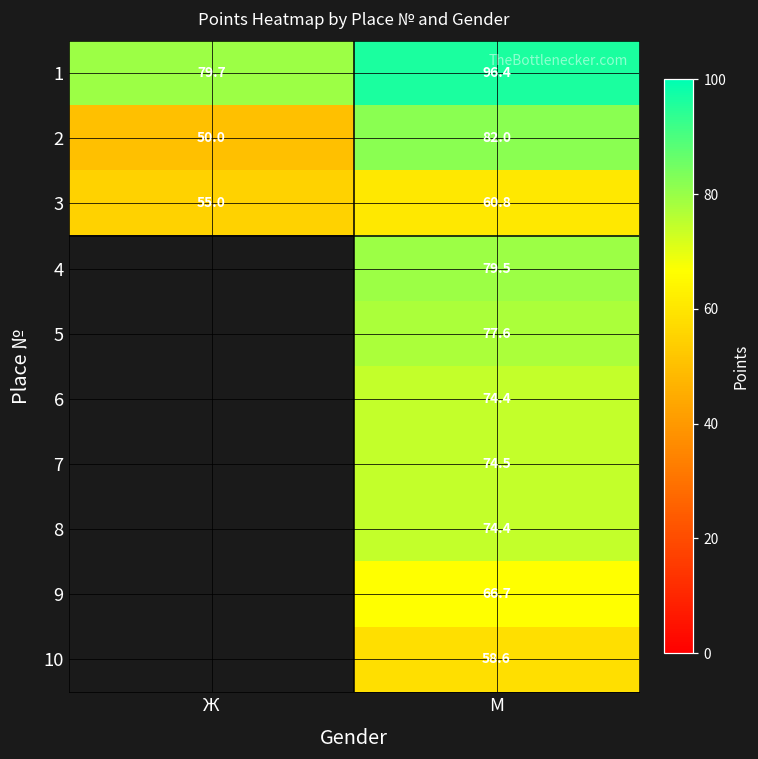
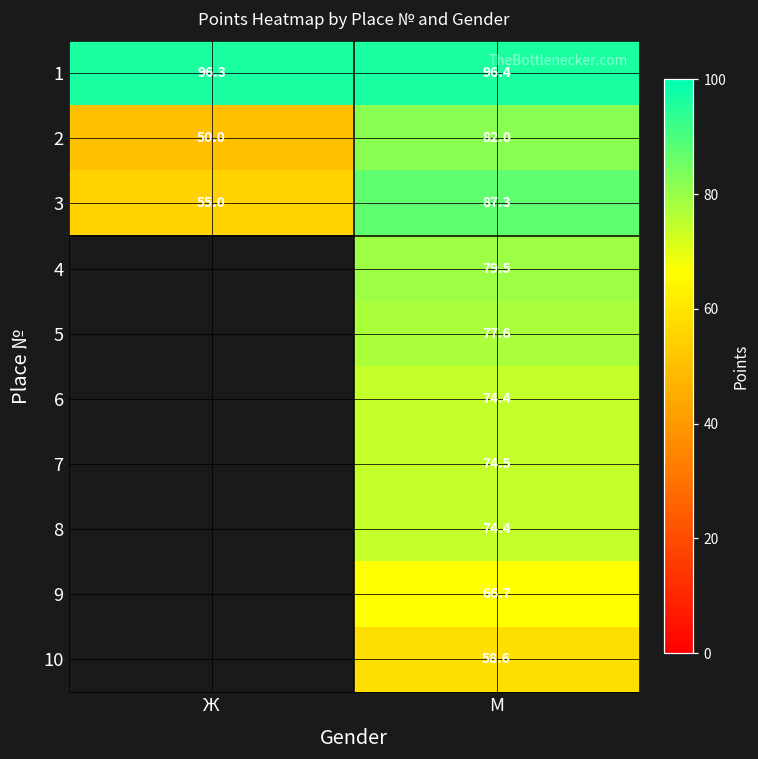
1, Ж: 79.7 -> 96.3
3, М: 60.8 -> 87.3
